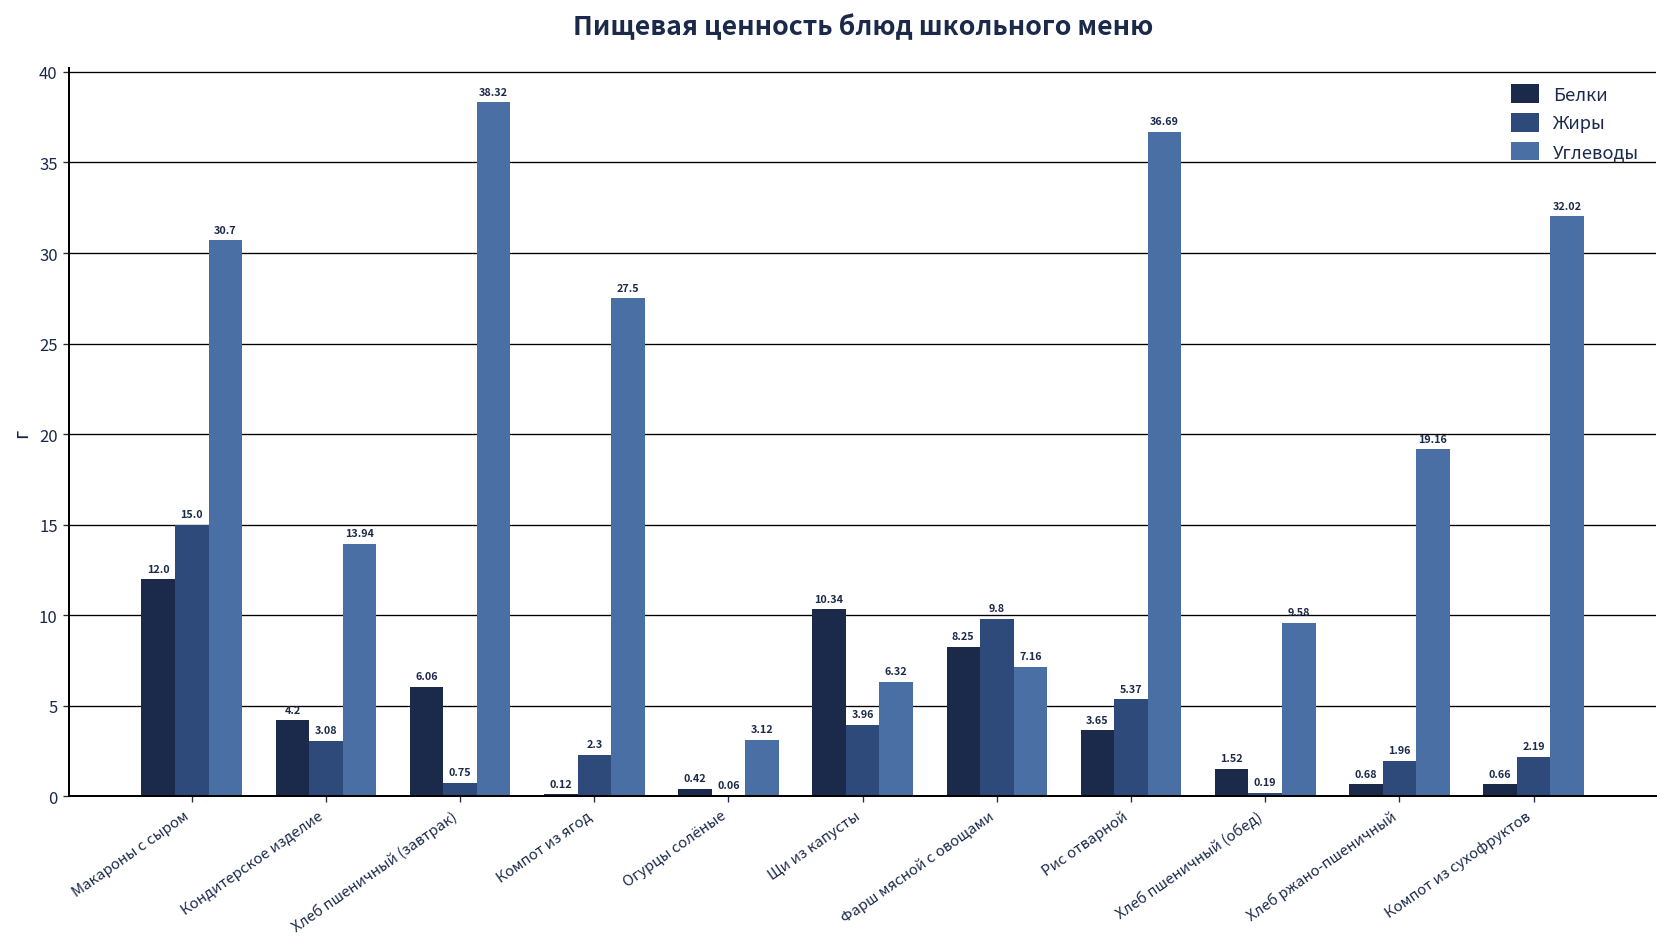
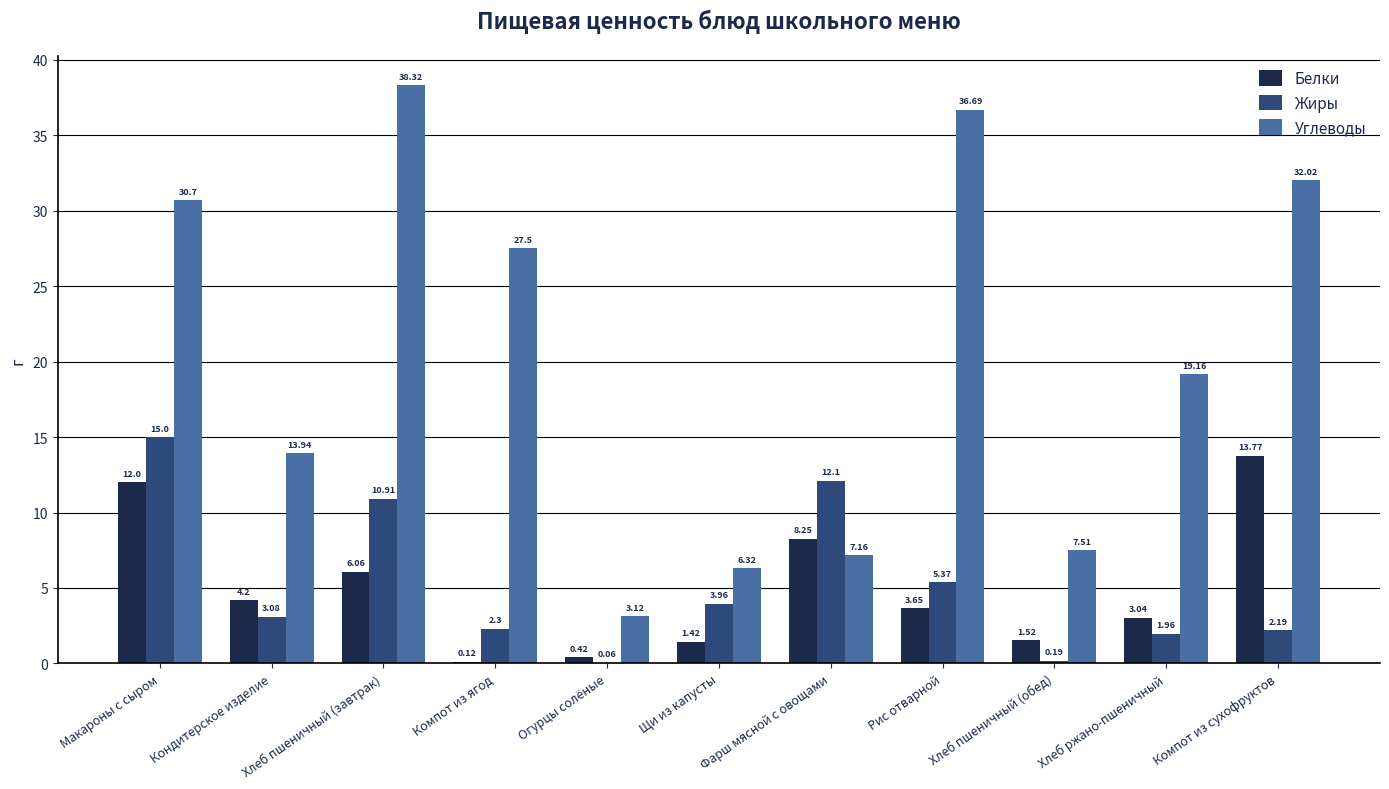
Жиры, Хлеб пшеничный (завтрак): 0.75 -> 10.91
Белки, Щи из капусты: 10.34 -> 1.42
Жиры, Фарш мясной с овощами: 9.8 -> 12.1
Углеводы, Хлеб пшеничный (обед): 9.58 -> 7.51
Белки, Хлеб ржано-пшеничный: 0.68 -> 3.04
Белки, Компот из сухофруктов: 0.66 -> 13.77
